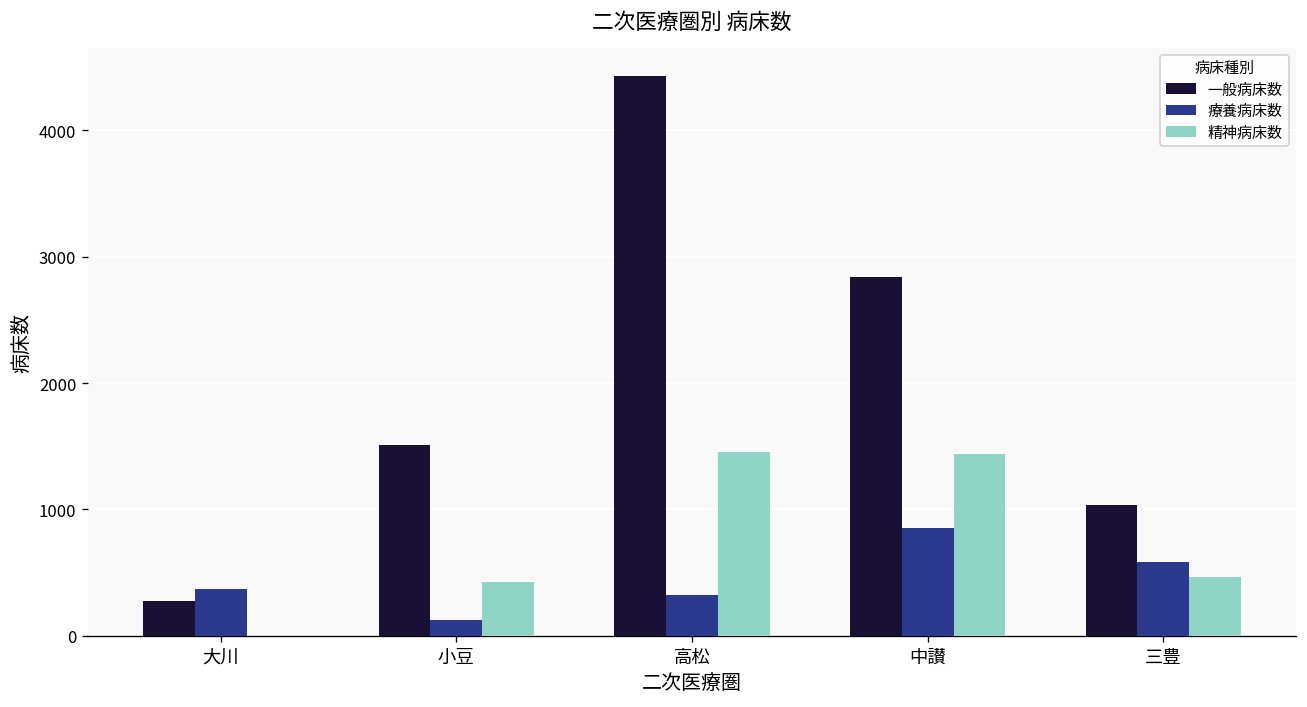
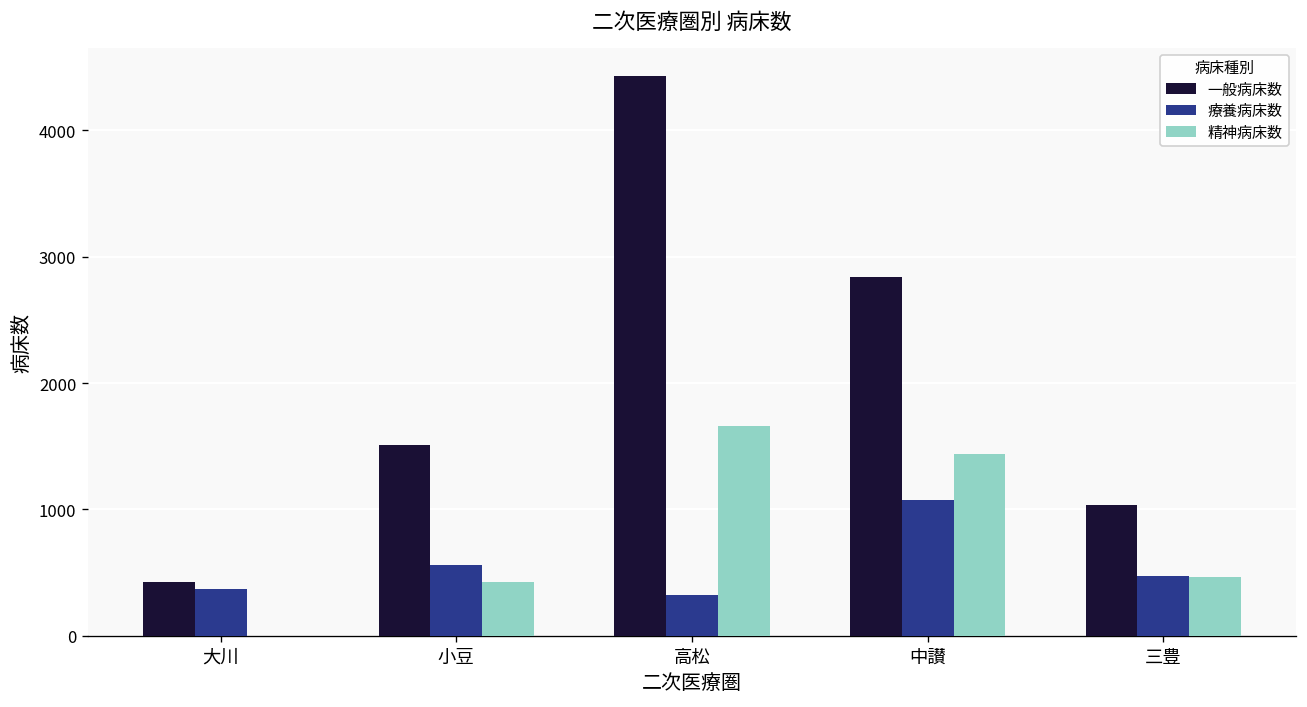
一般病床数, 大川: 280 -> 430
療養病床数, 小豆: 130 -> 560
精神病床数, 高松: 1450 -> 1660
療養病床数, 中讃: 850 -> 1070
療養病床数, 三豊: 580 -> 470
